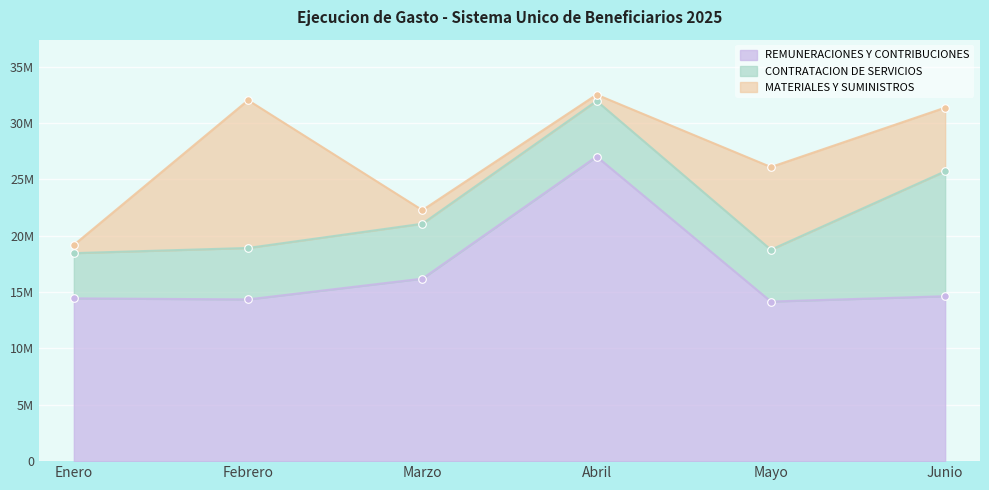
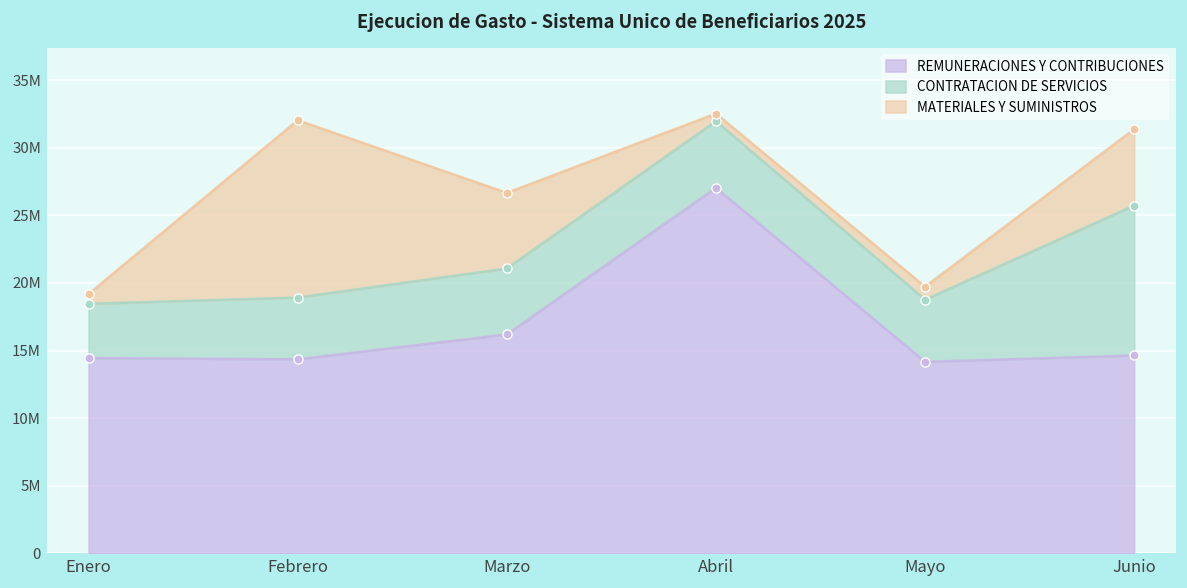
MATERIALES Y SUMINISTROS, Marzo: 1200000 -> 5600000
MATERIALES Y SUMINISTROS, Mayo: 7300000 -> 1000000
